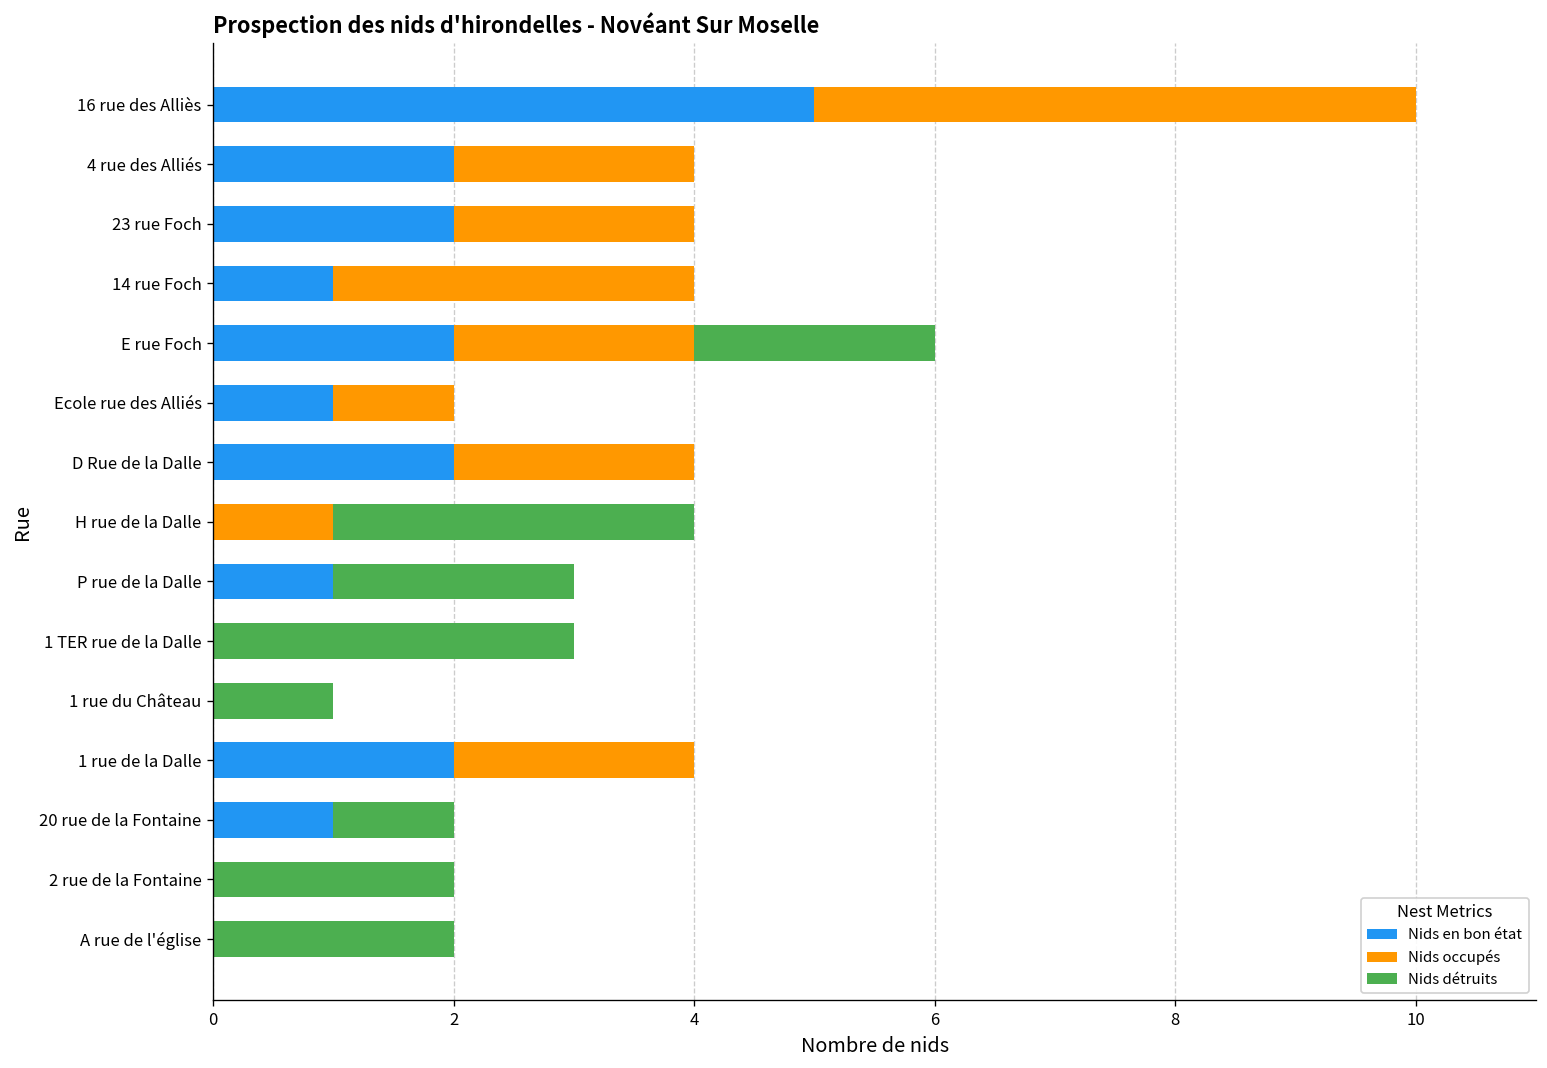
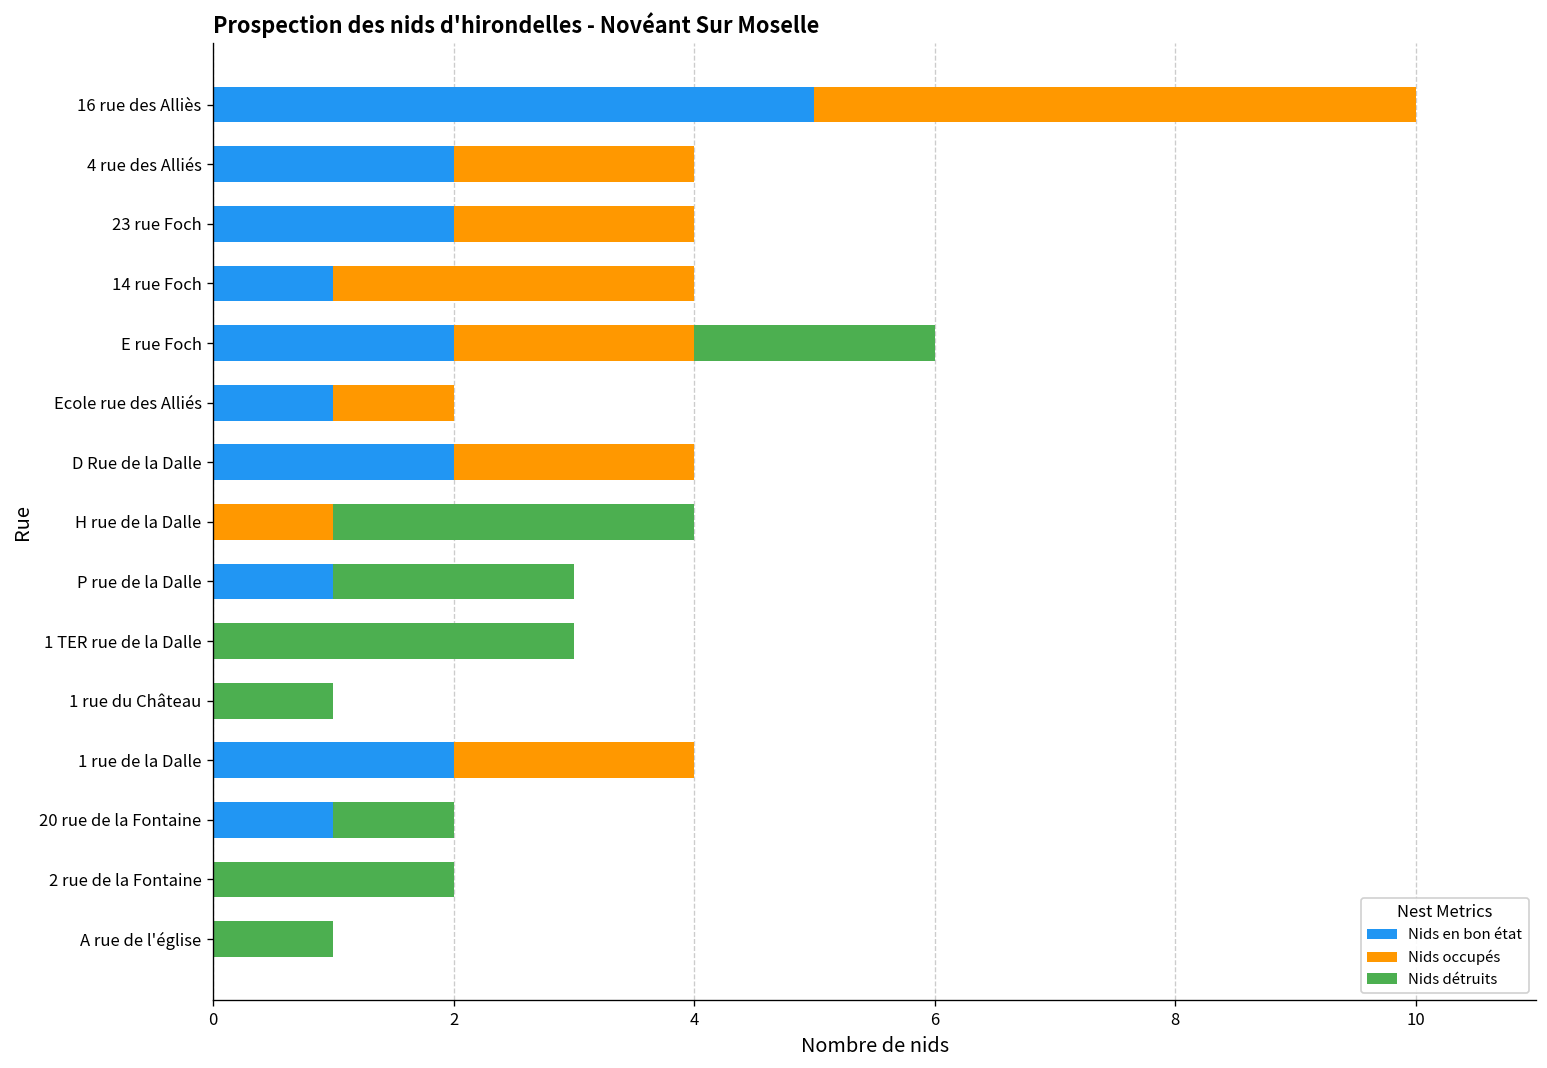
Nids détruits, A rue de l'église: 2 -> 1
